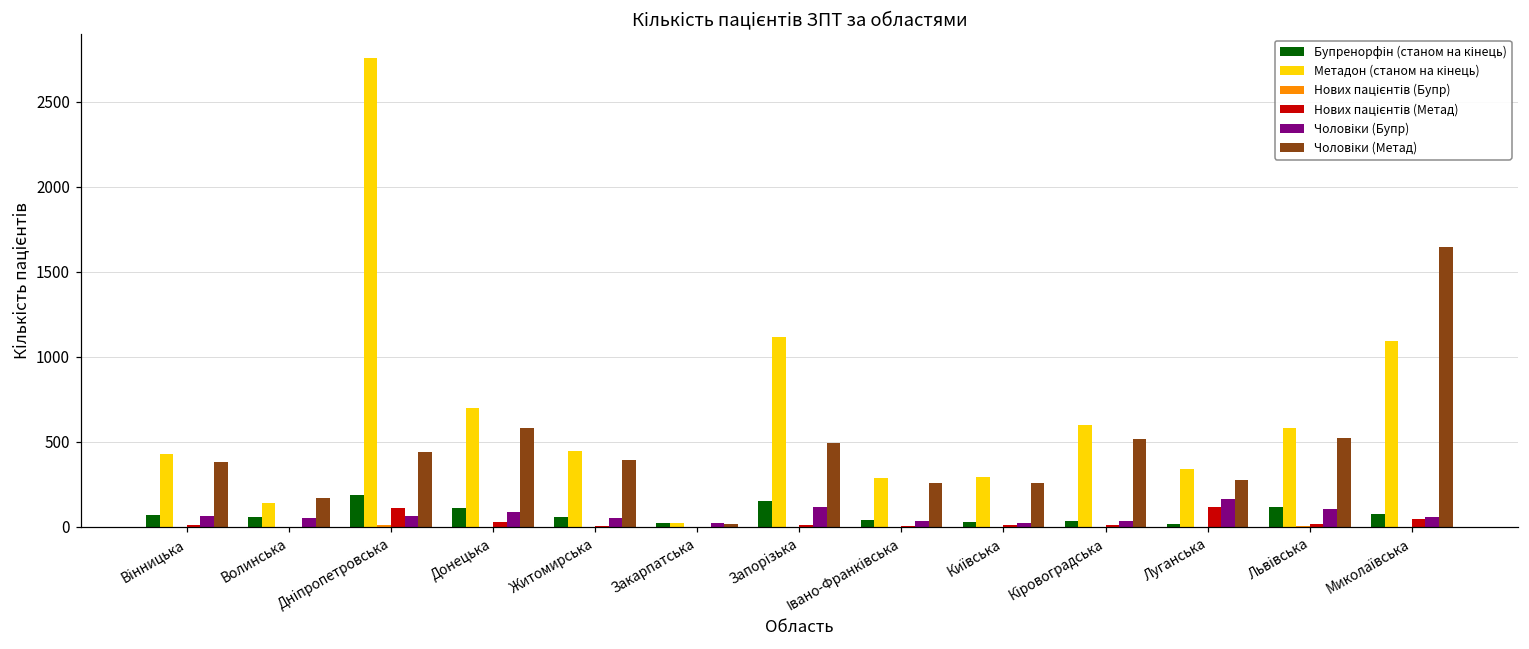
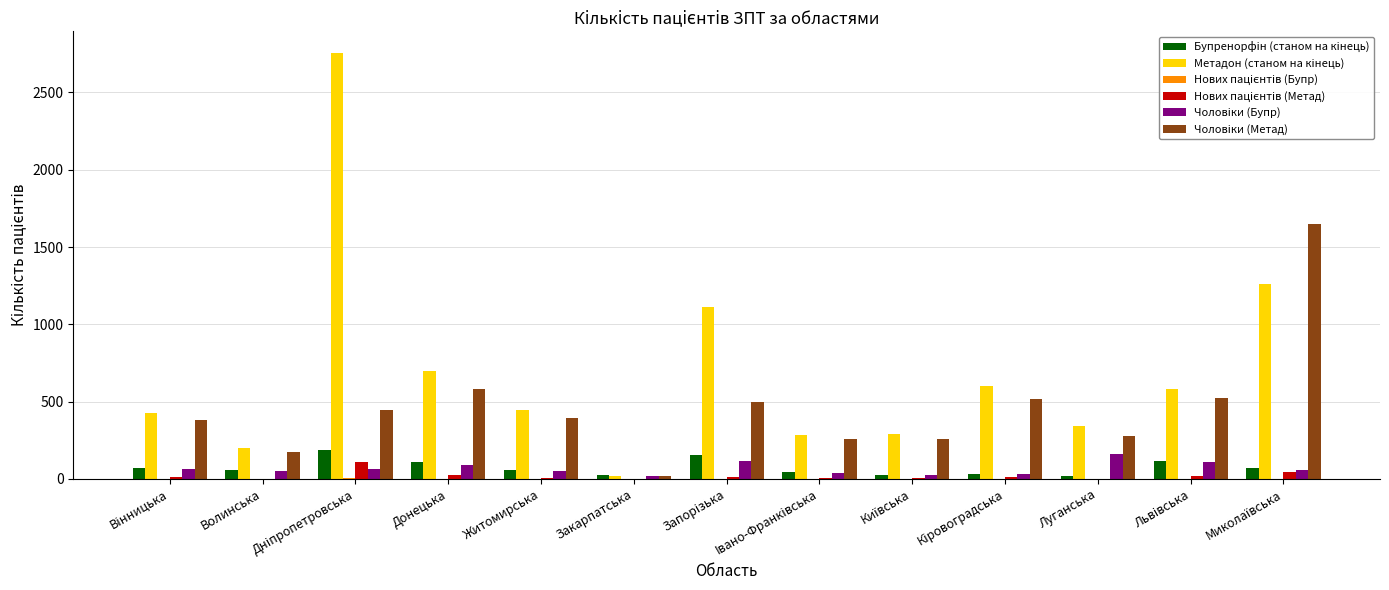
Метадон (станом на кінець), Волинська: 140 -> 200
Нових пацієнтів (Метад), Луганська: 110 -> 0
Метадон (станом на кінець), Миколаївська: 1090 -> 1260
